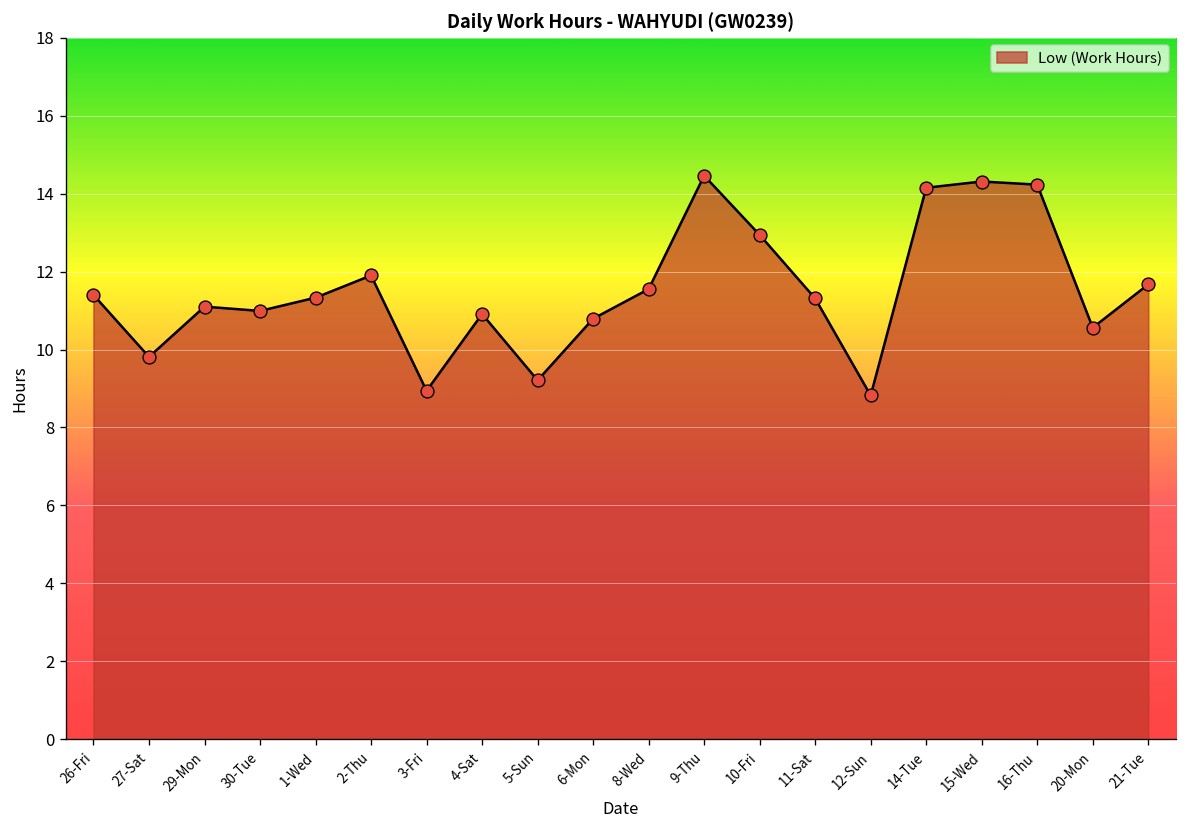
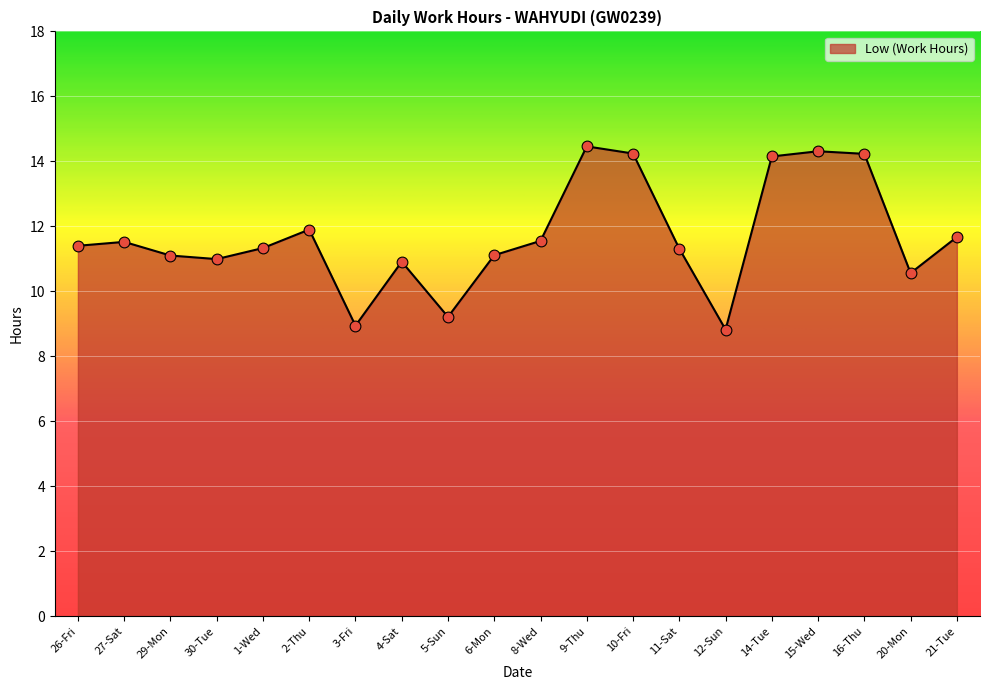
27-Sat: 9.8 -> 11.5
6-Mon: 10.8 -> 11.1
10-Fri: 12.9 -> 14.2
